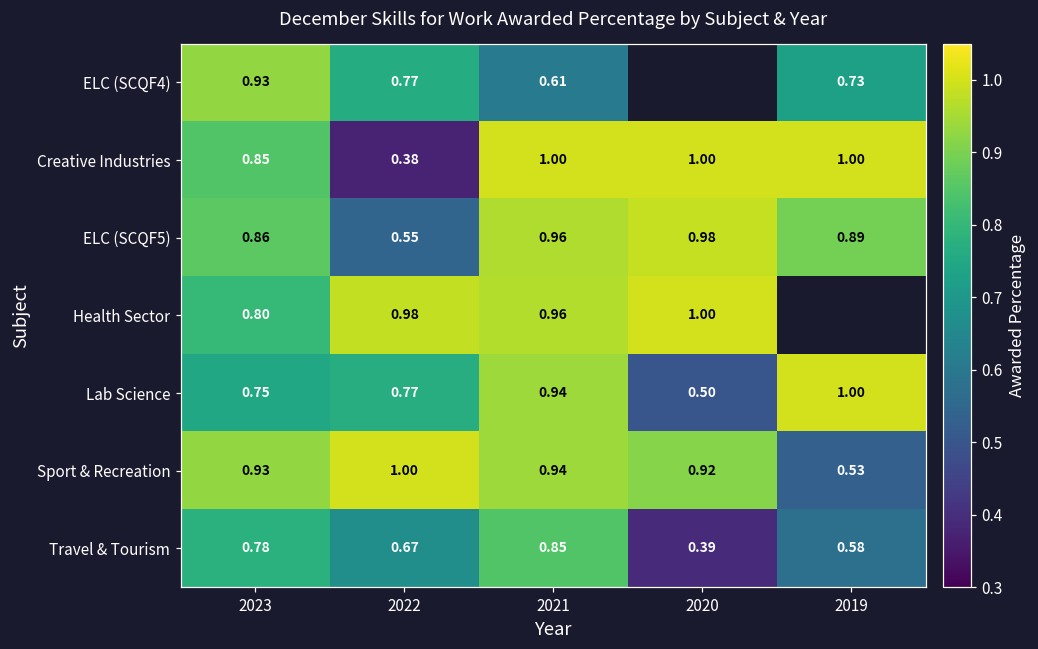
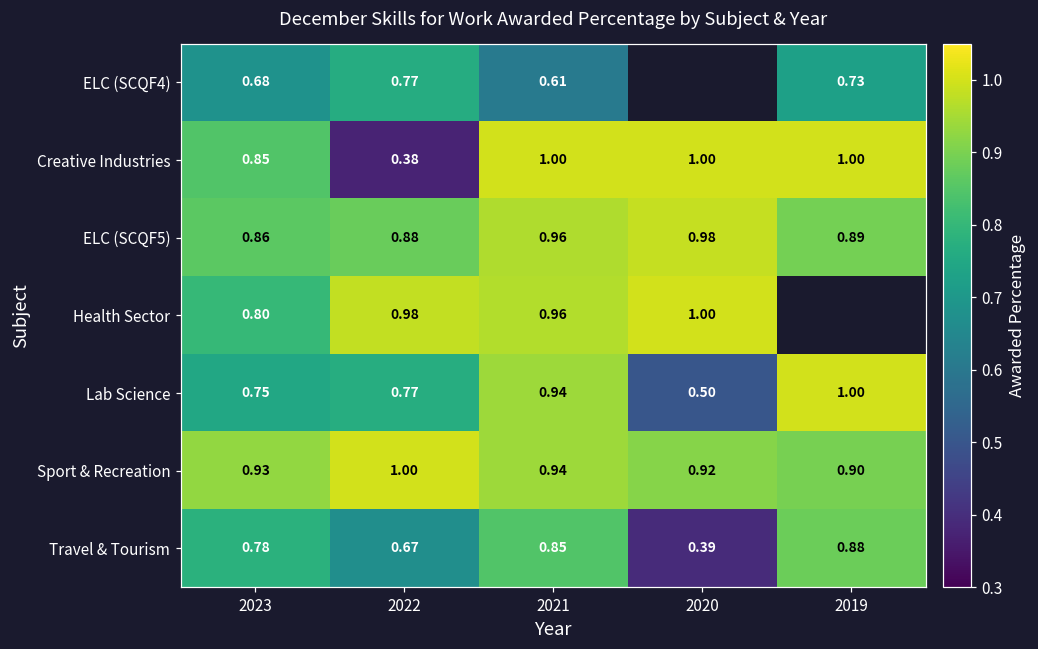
ELC (SCQF4), 2023: 0.93 -> 0.68
ELC (SCQF5), 2022: 0.55 -> 0.88
Sport & Recreation, 2019: 0.53 -> 0.90
Travel & Tourism, 2019: 0.58 -> 0.88
